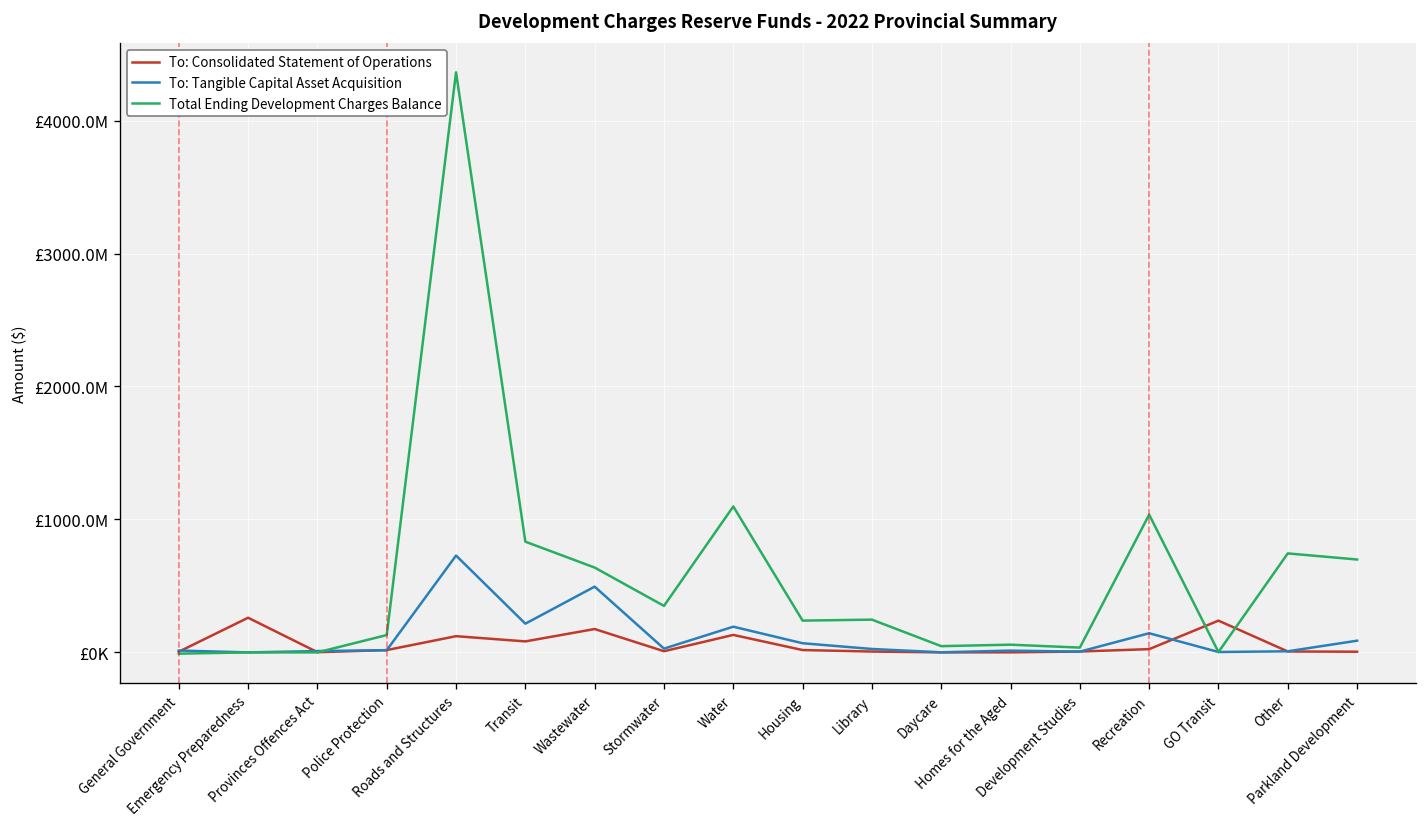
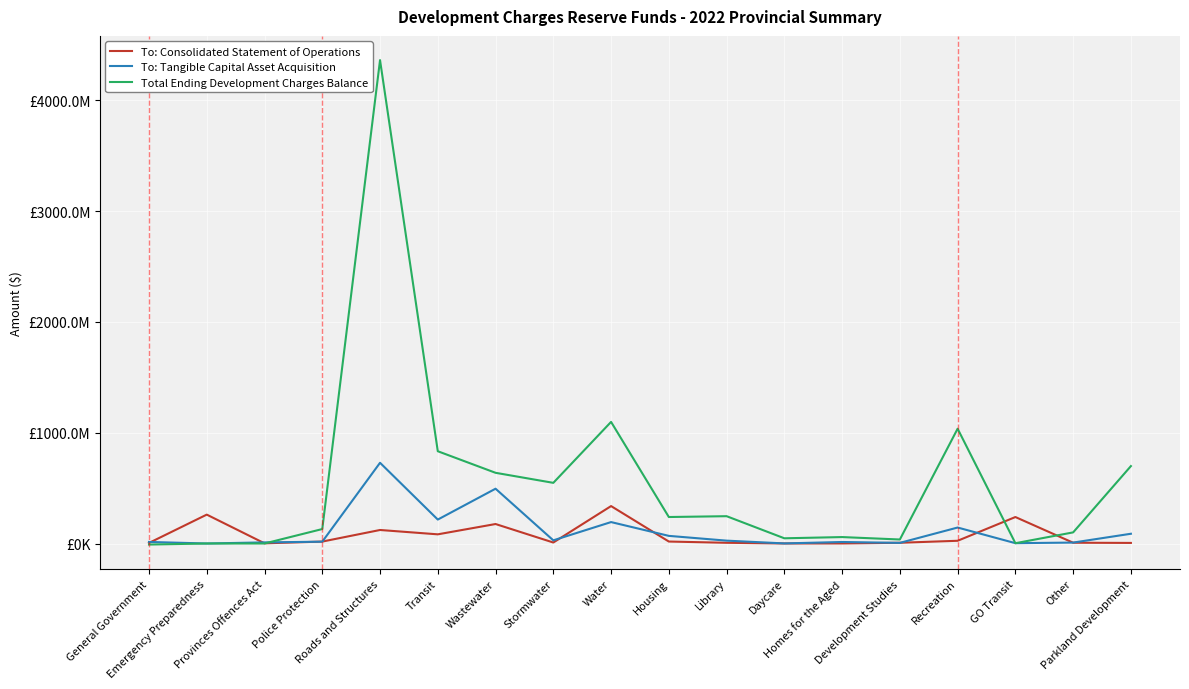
Total Ending Development Charges Balance, Stormwater: £350000000 -> £550000000
To: Consolidated Statement of Operations, Water: £130000000 -> £340000000
Total Ending Development Charges Balance, Other: £740000000 -> £100000000
